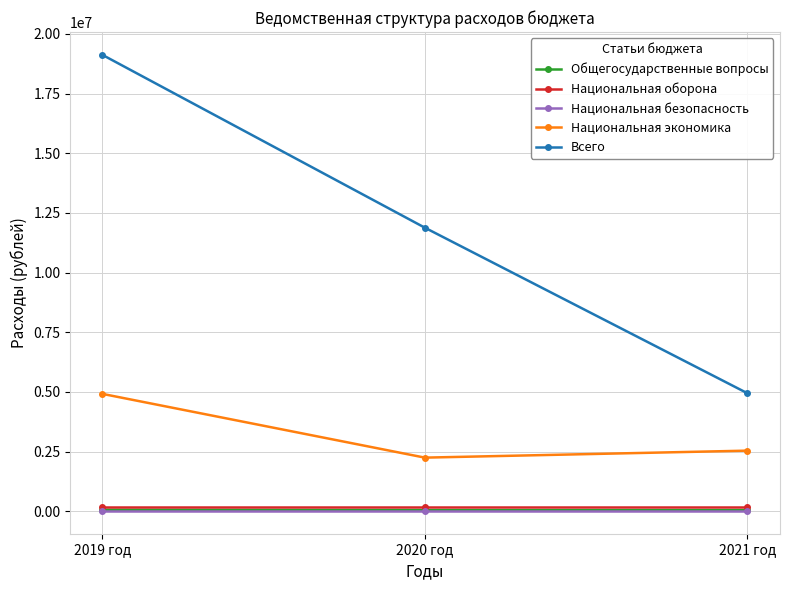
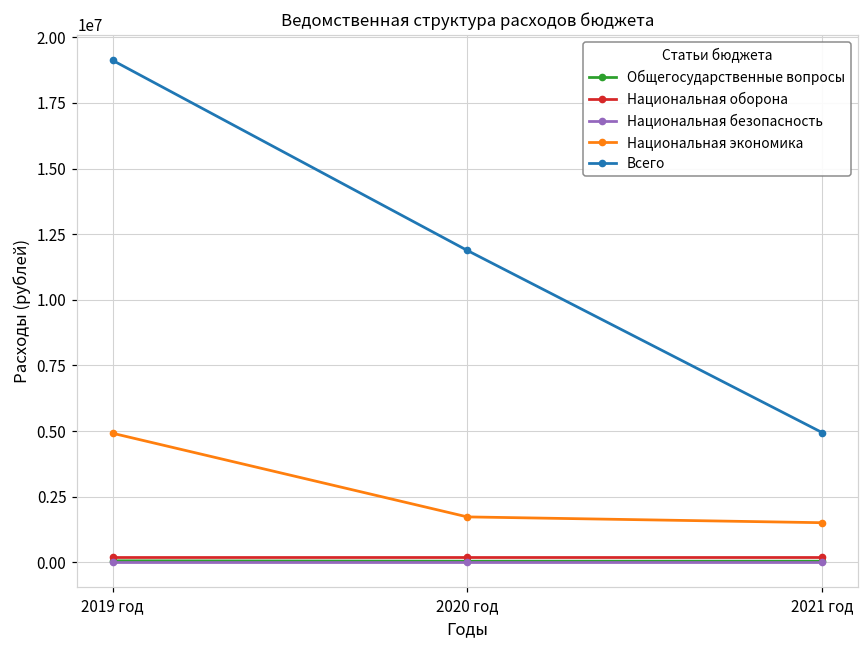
Национальная экономика, 2020 год: 2200000 -> 1700000
Национальная экономика, 2021 год: 2500000 -> 1500000
